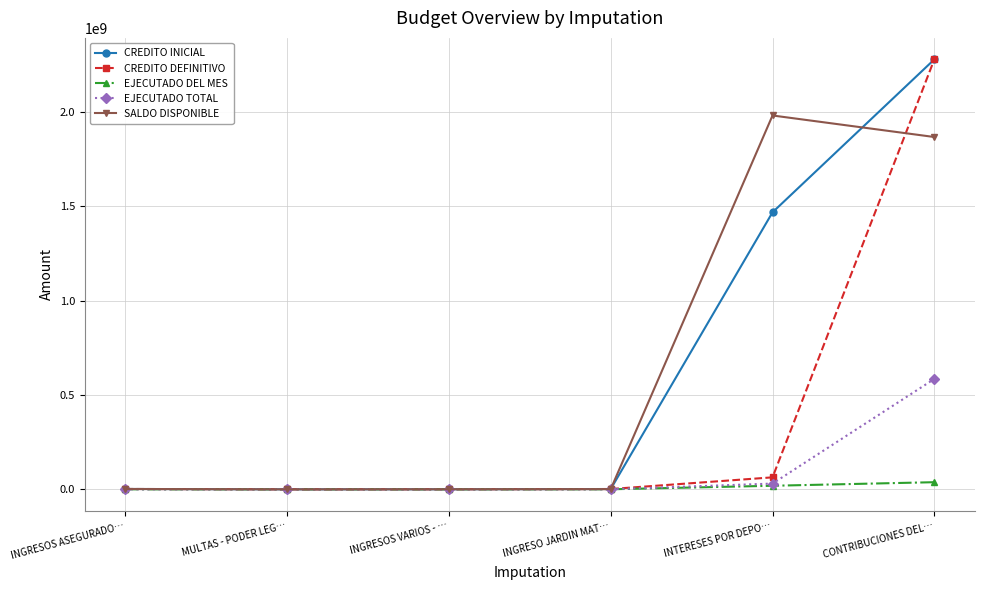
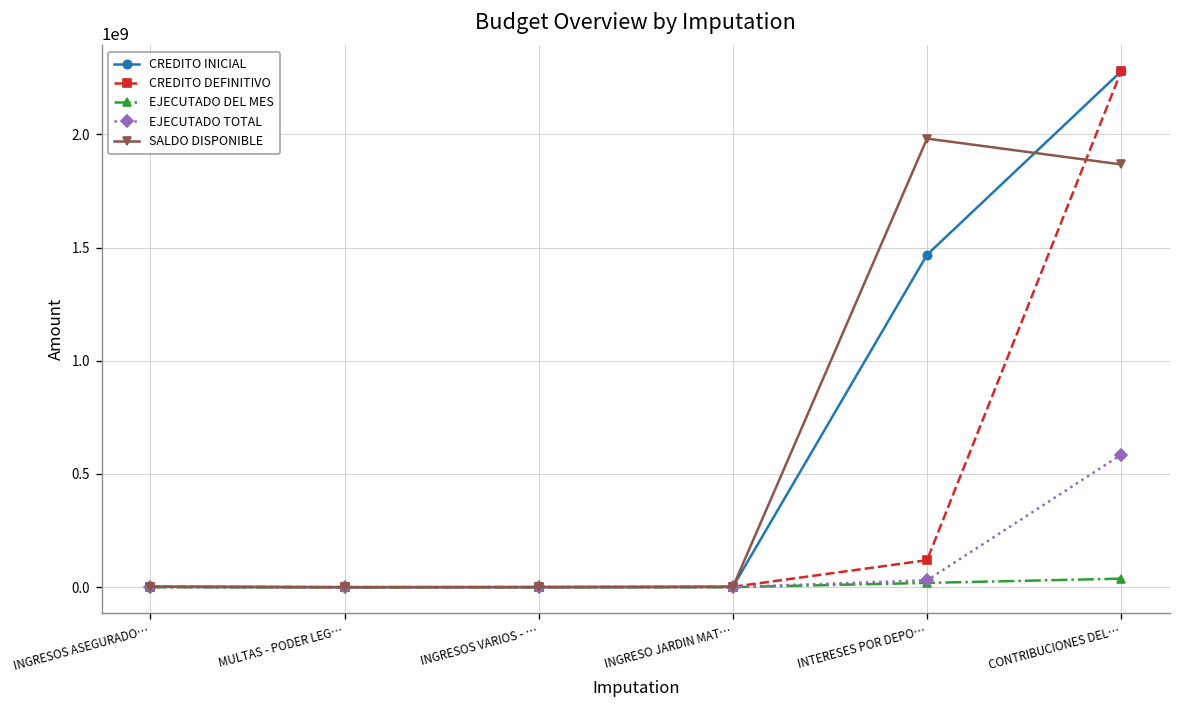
CREDITO DEFINITIVO, INTERESES POR DEPO…: 60000000 -> 120000000
